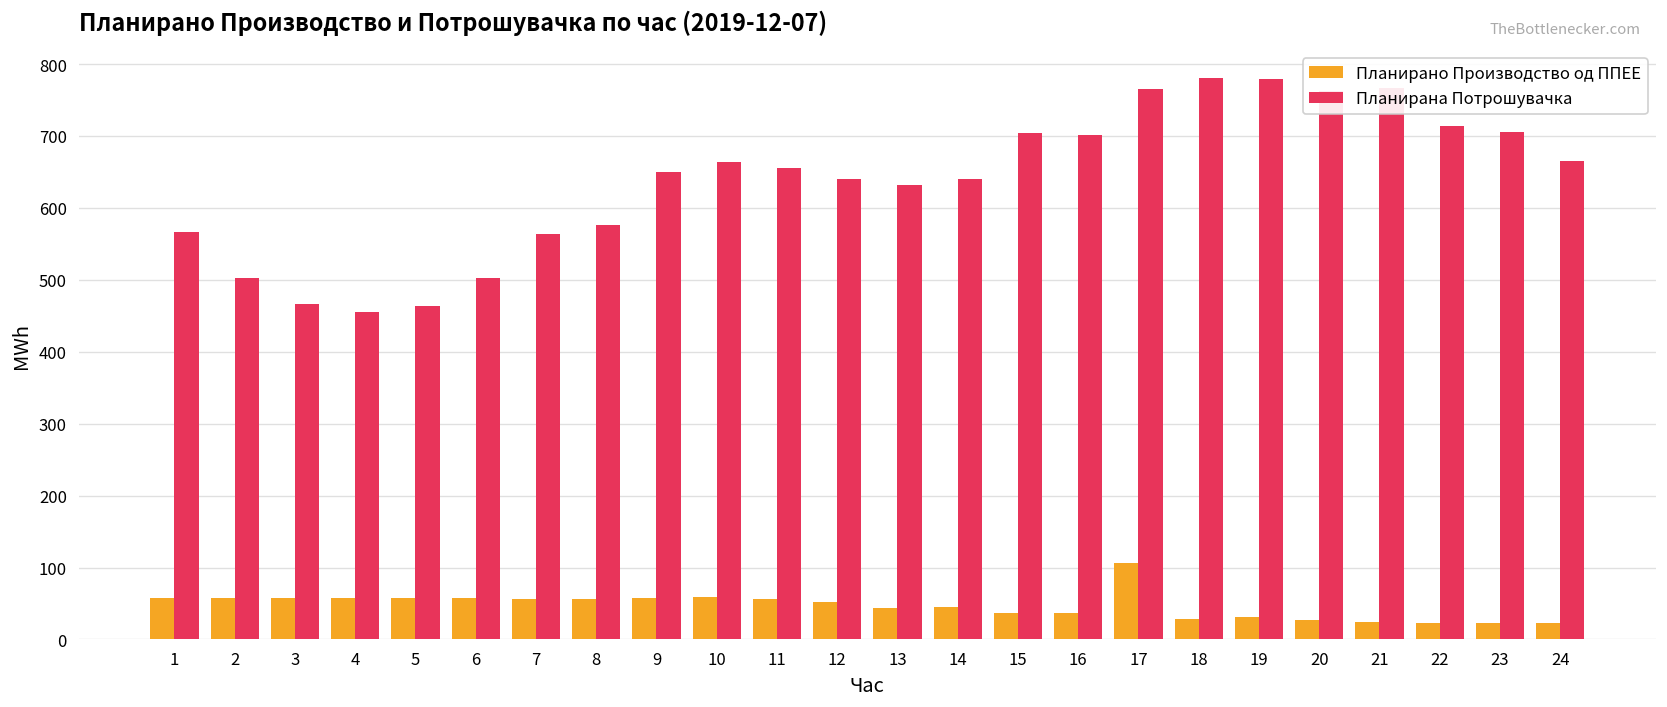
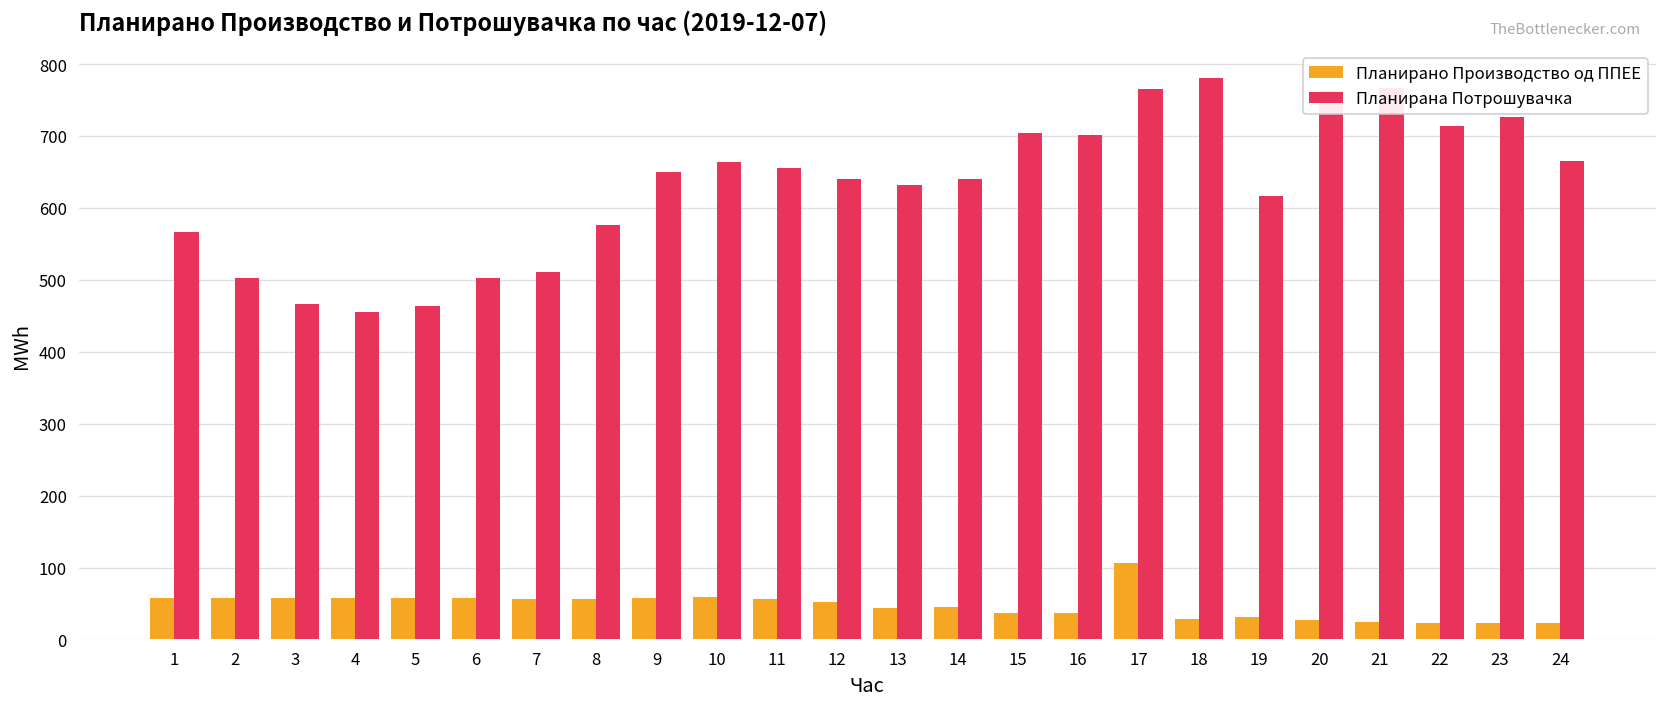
Планирана Потрошувачка, 7: 560 -> 510
Планирана Потрошувачка, 19: 780 -> 620
Планирана Потрошувачка, 23: 710 -> 730
